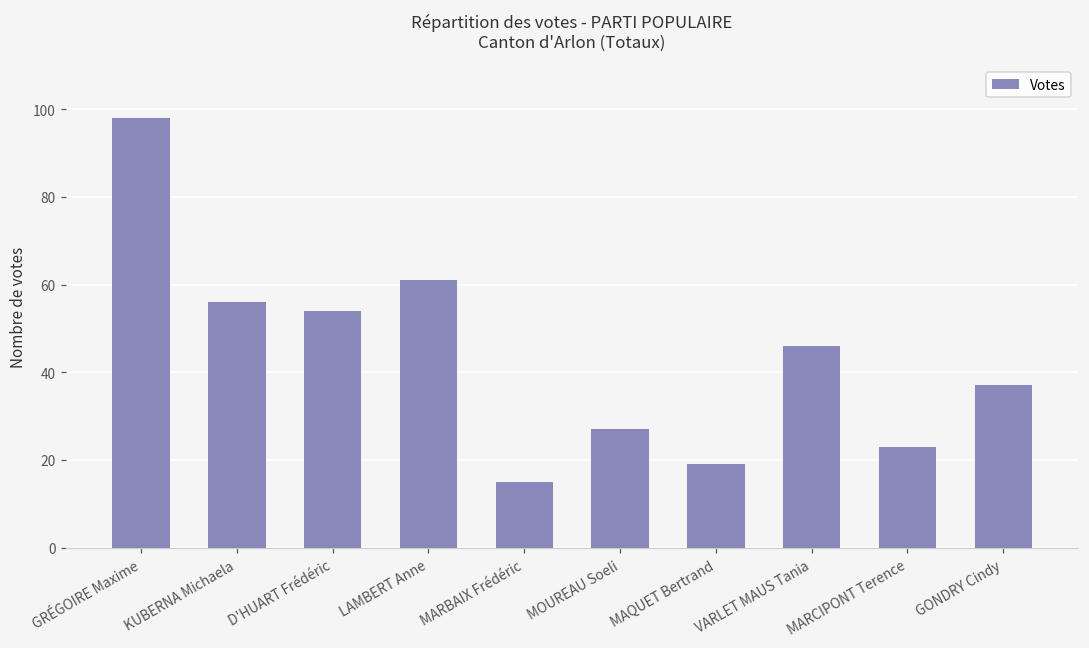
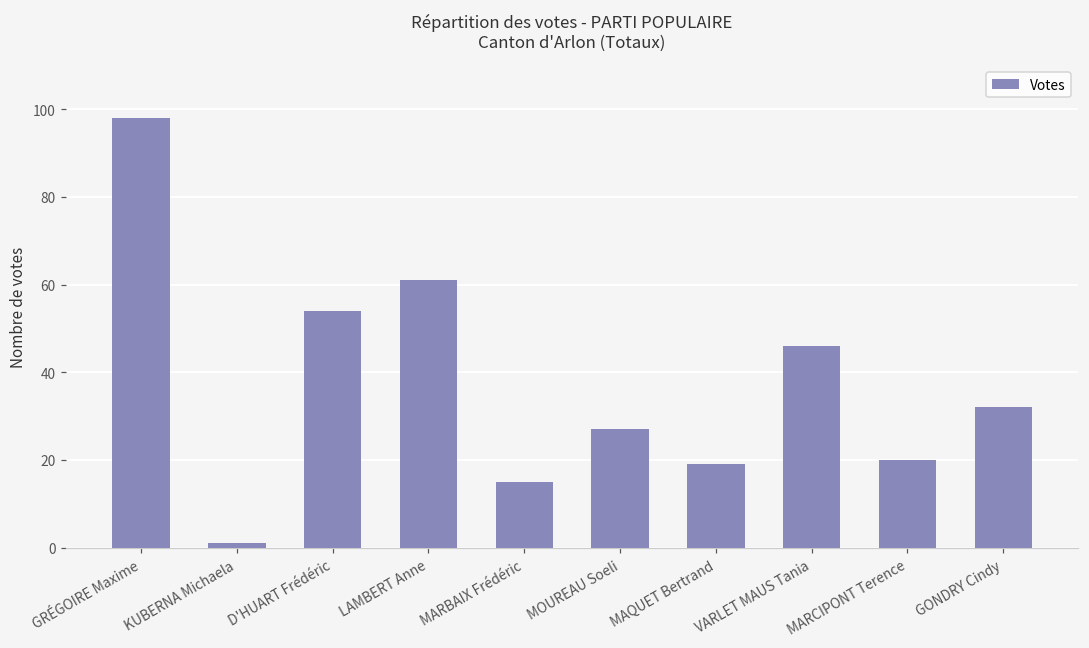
KUBERNA Michaela: 56 -> 1
MARCIPONT Terence: 23 -> 20
GONDRY Cindy: 37 -> 32
